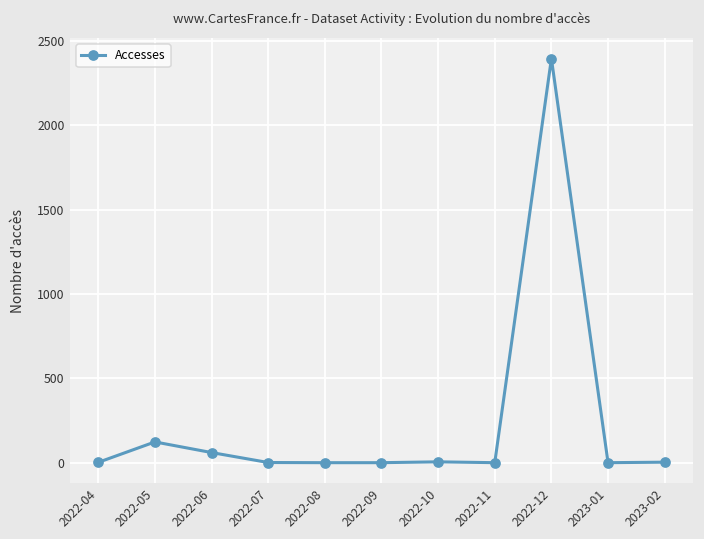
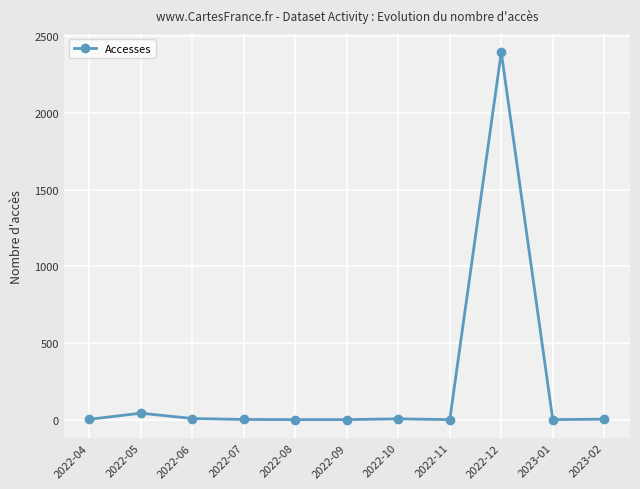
2022-05: 120 -> 40
2022-06: 60 -> 10
